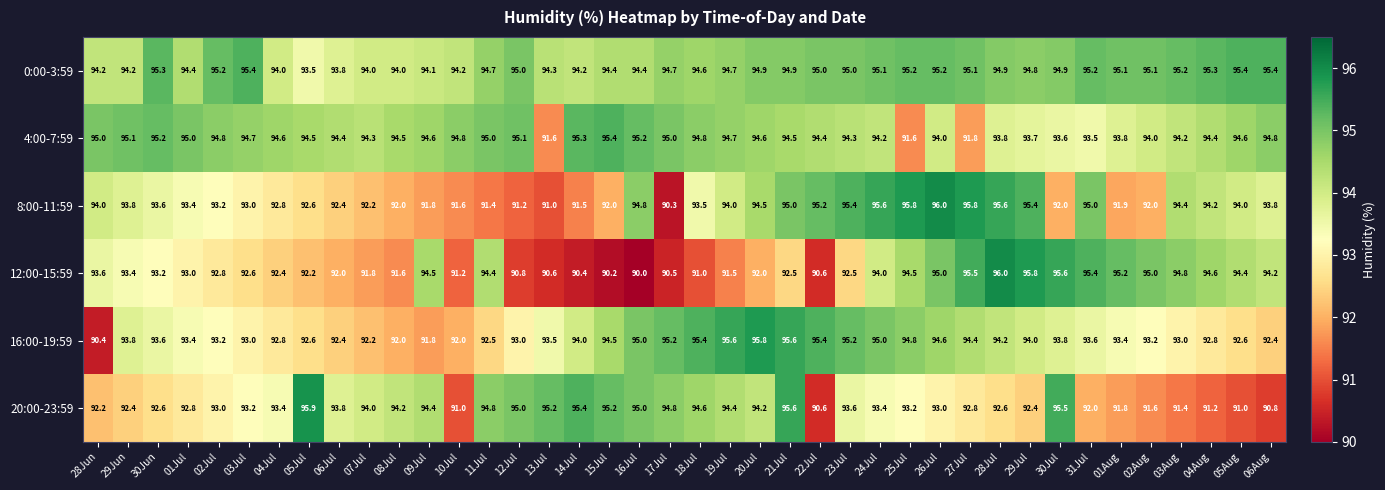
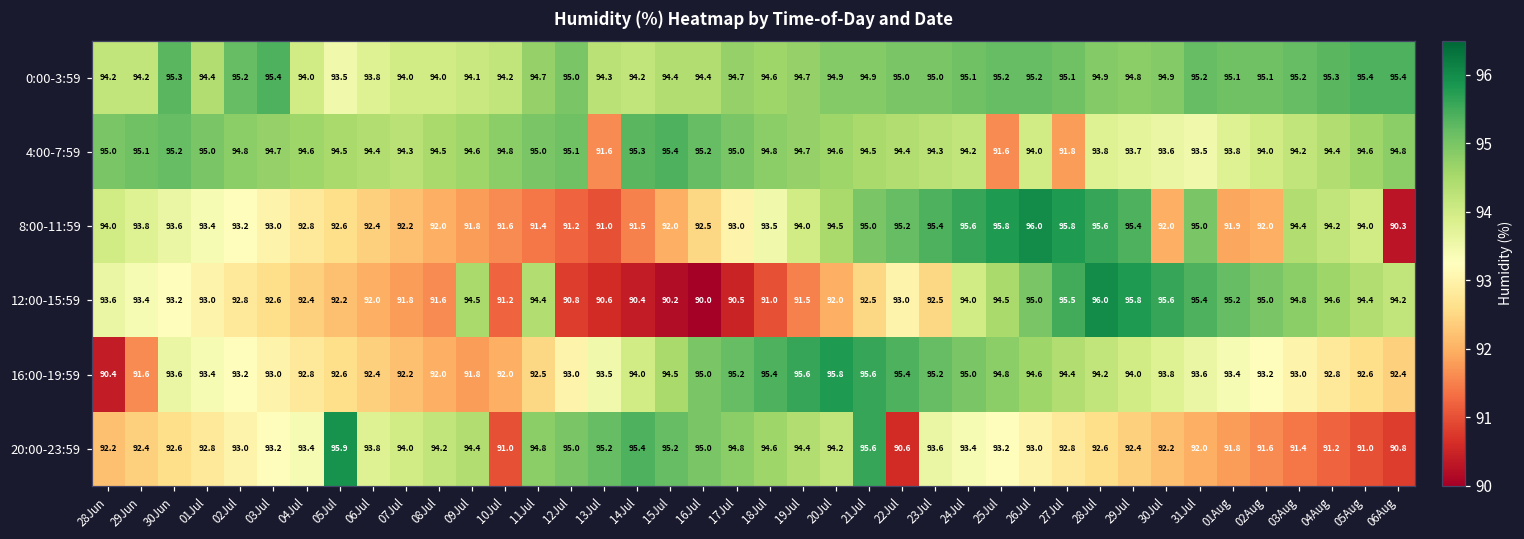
8:00-11:59, 16Jul: 94.8 -> 92.5
8:00-11:59, 17Jul: 90.3 -> 93.0
8:00-11:59, 06Aug: 93.8 -> 90.3
12:00-15:59, 22Jul: 90.6 -> 93.0
16:00-19:59, 29Jun: 93.8 -> 91.6
20:00-23:59, 30Jul: 95.5 -> 92.2
